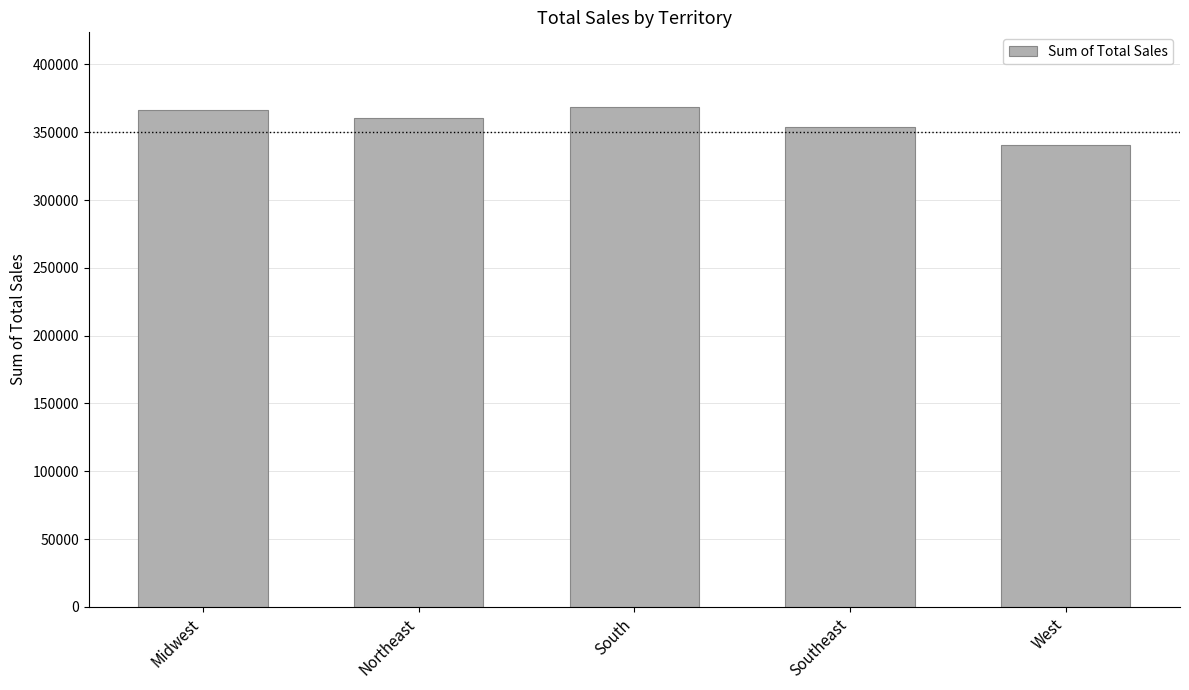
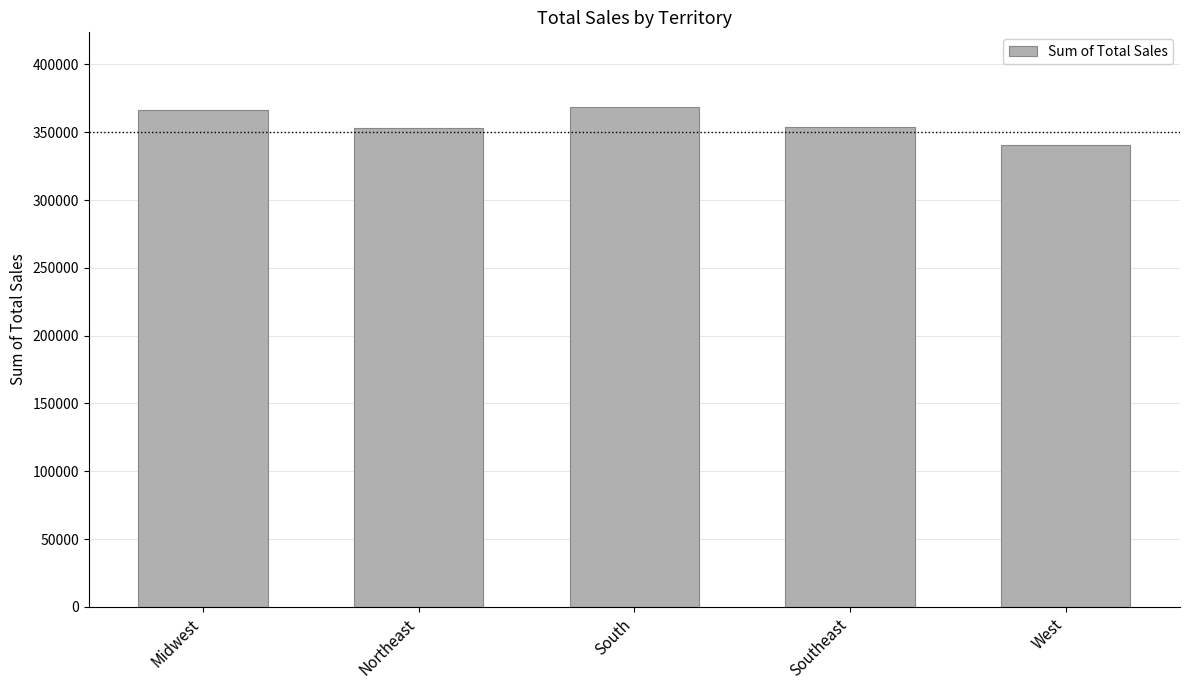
Northeast: 361000 -> 353000
